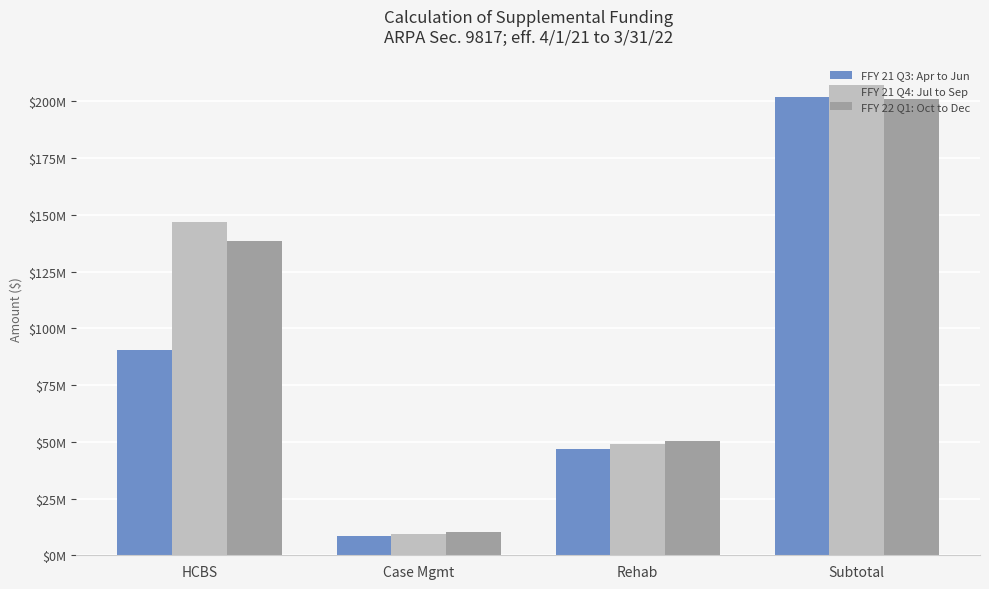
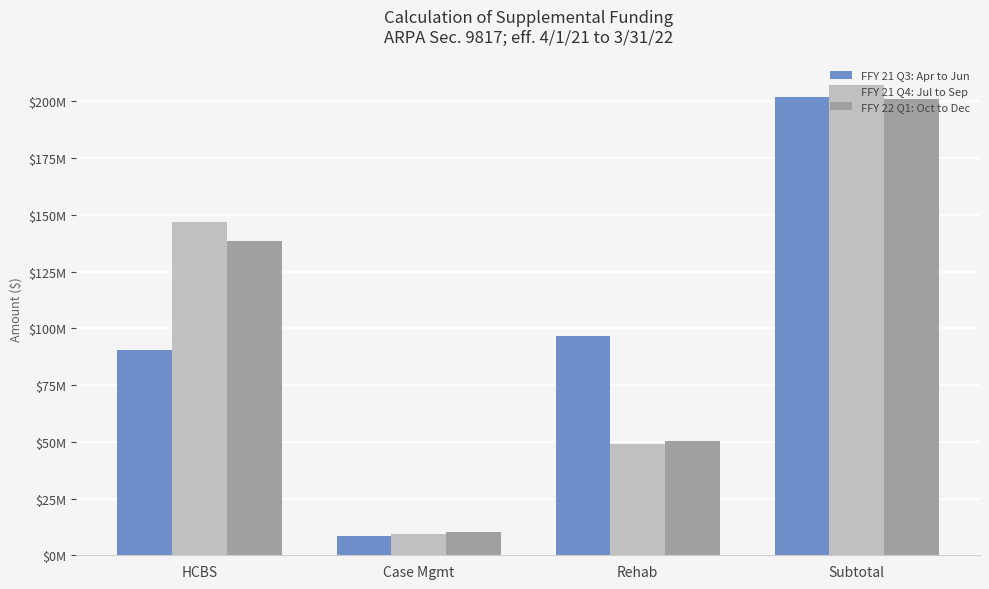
FFY 21 Q3: Apr to Jun, Rehab: $47000000 -> $97000000
